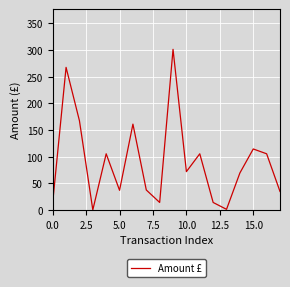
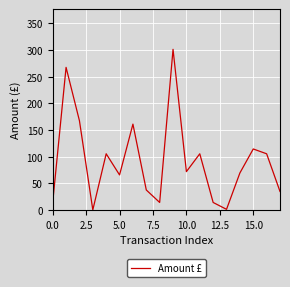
5.0: 40 -> 70
